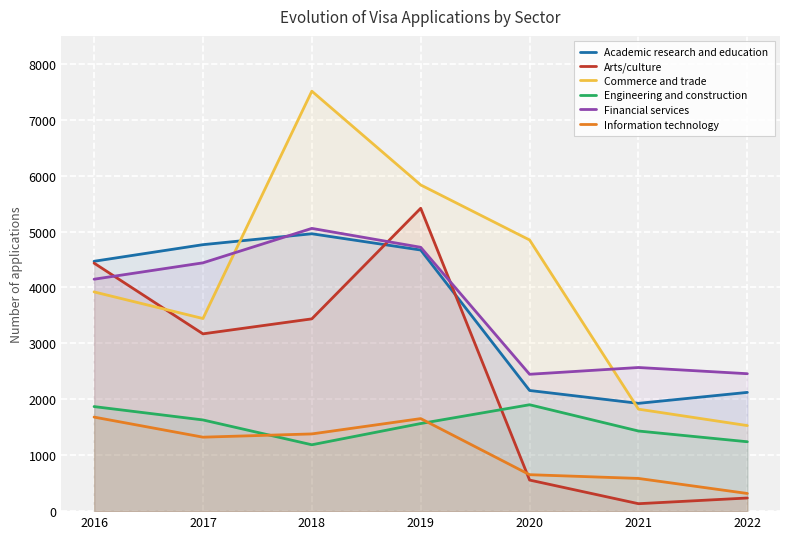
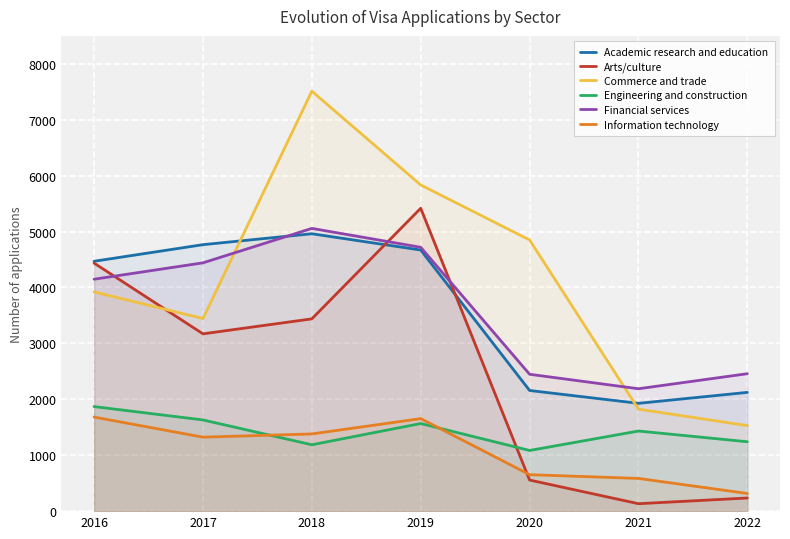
Engineering and construction, 2020: 1900 -> 1100
Financial services, 2021: 2600 -> 2200
